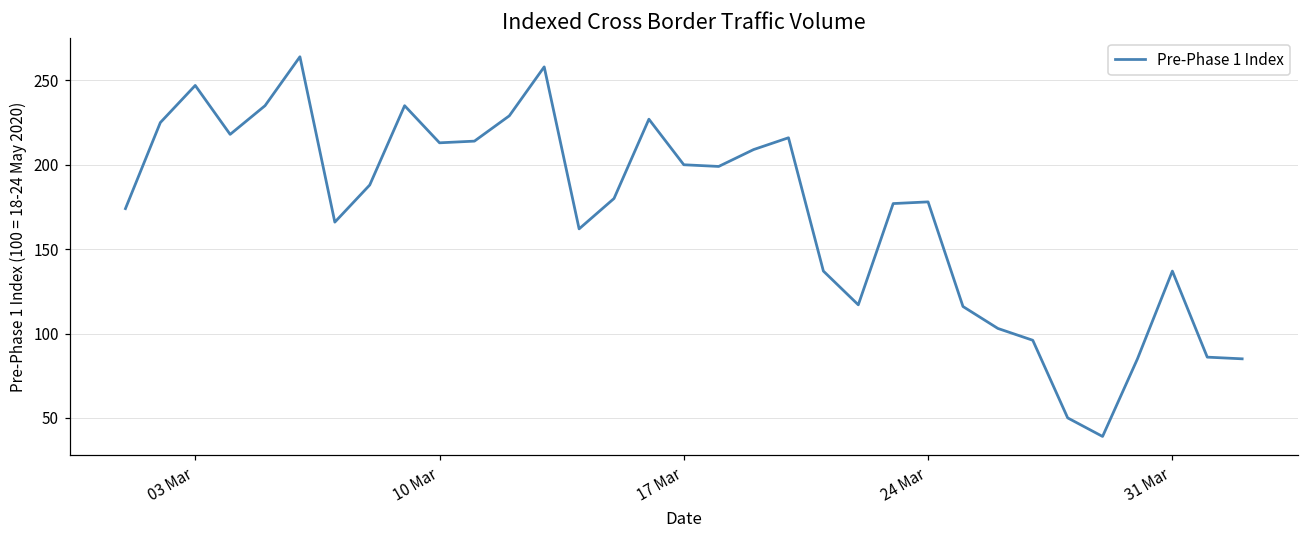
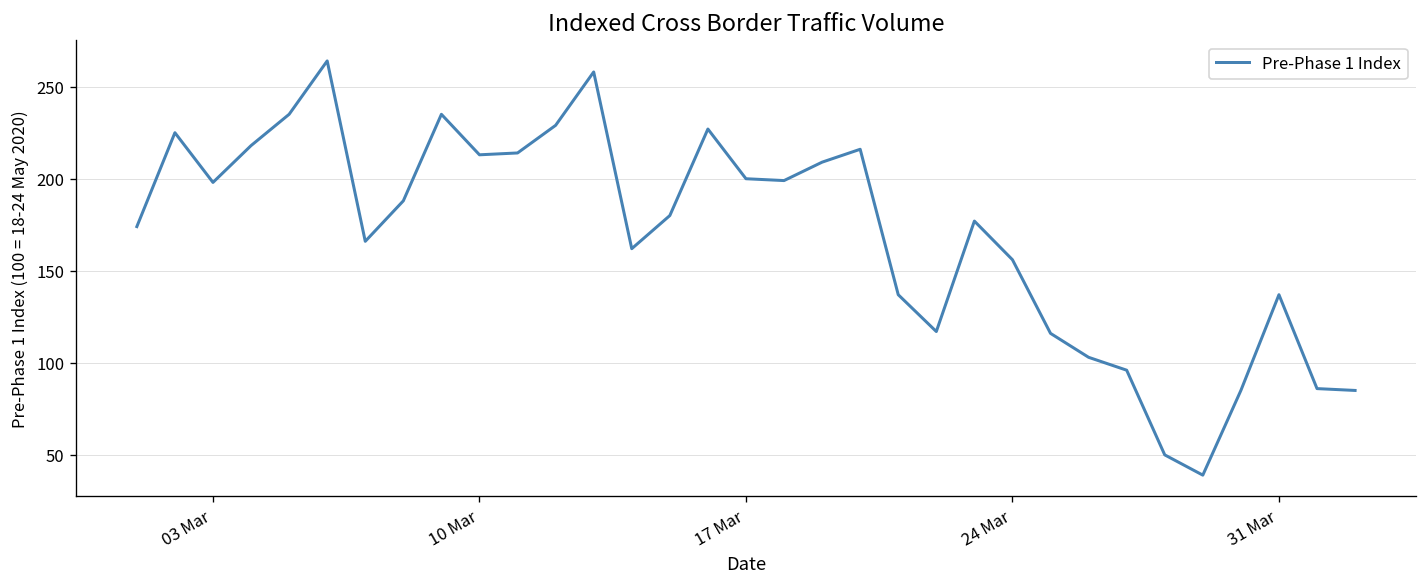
03 Mar: 247 -> 198
24 Mar: 178 -> 156
